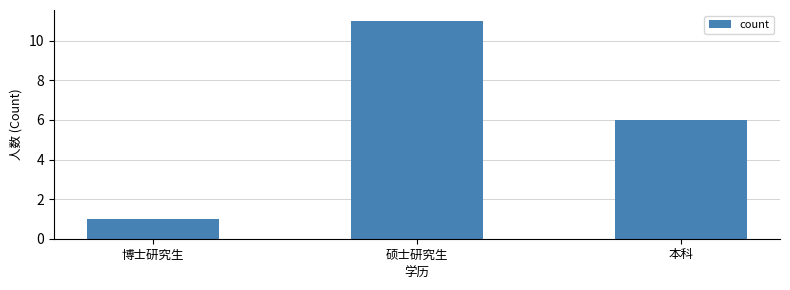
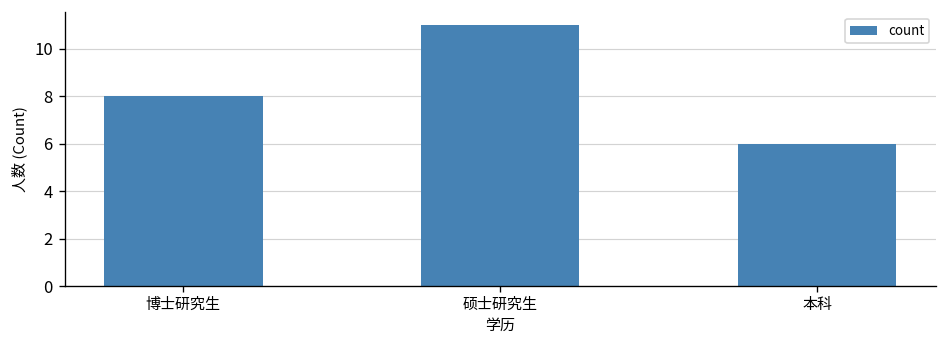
博士研究生: 1 -> 8
